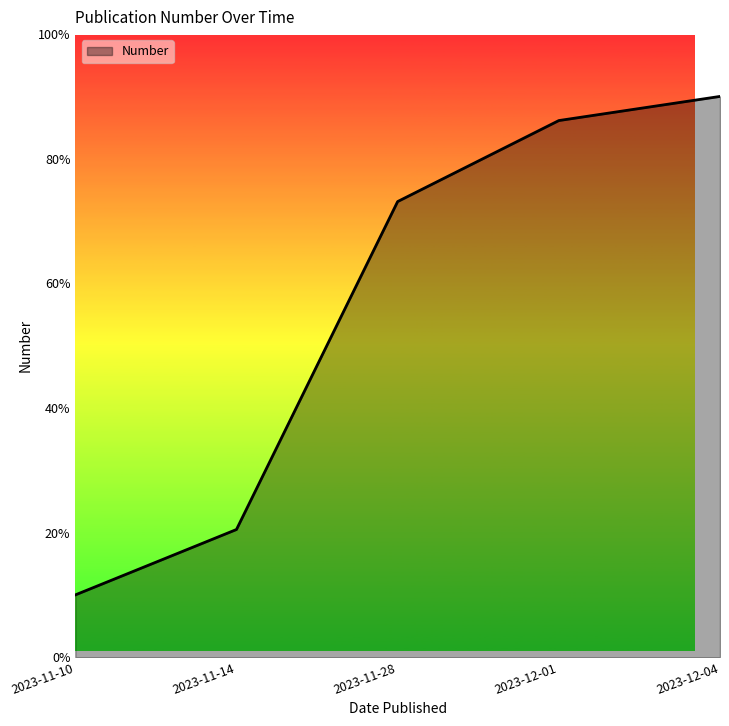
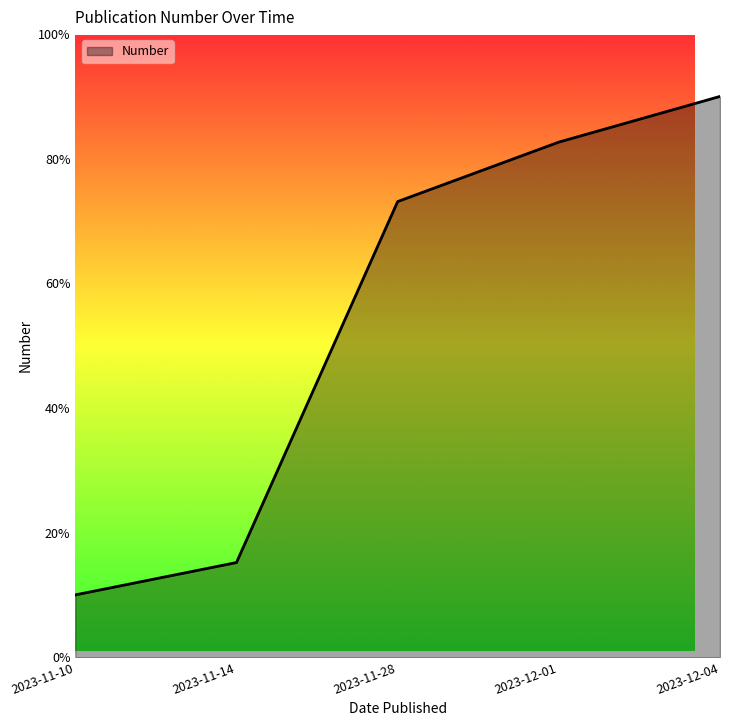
2023-11-14: 20% -> 15%
2023-12-01: 86% -> 83%
